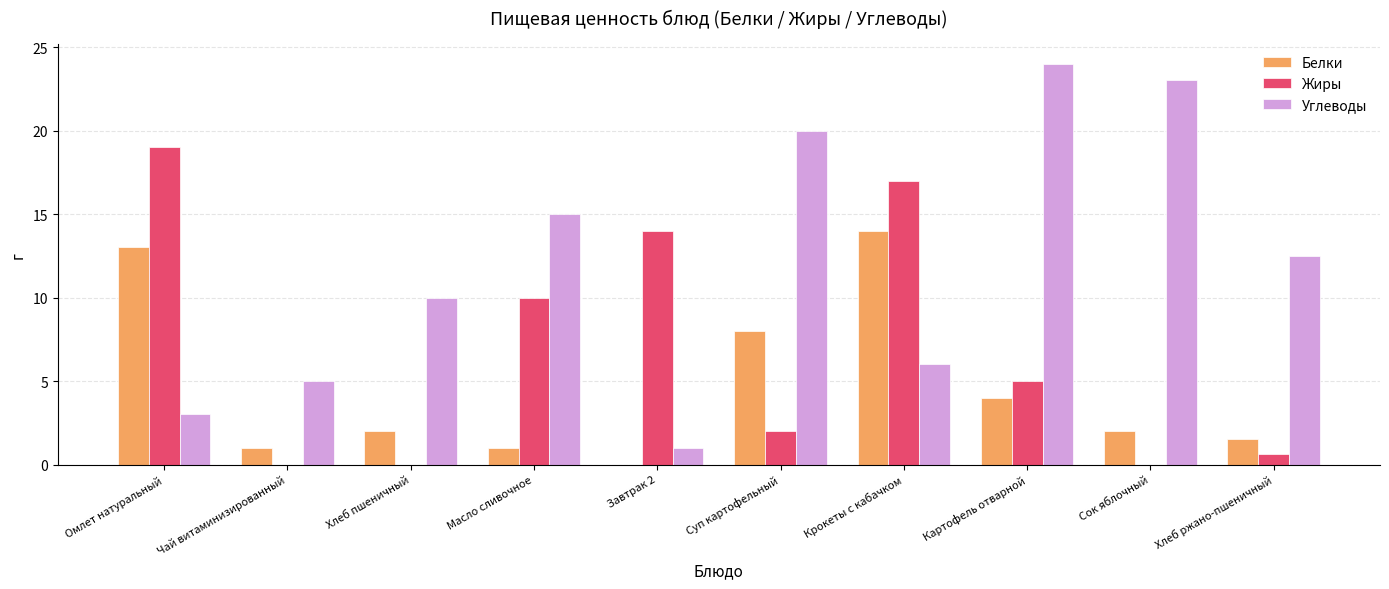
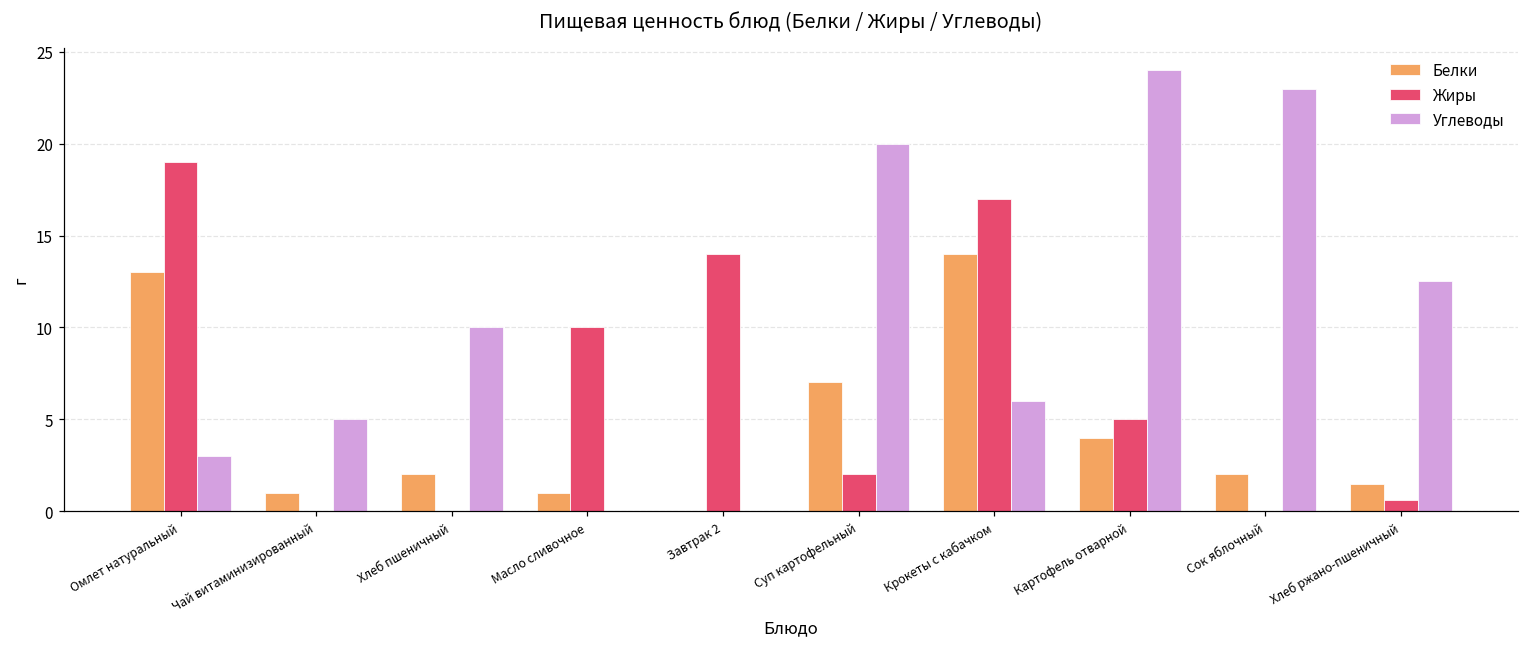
Углеводы, Масло сливочное: 15 -> 0
Углеводы, Завтрак 2: 1 -> 0
Белки, Суп картофельный: 8 -> 7
